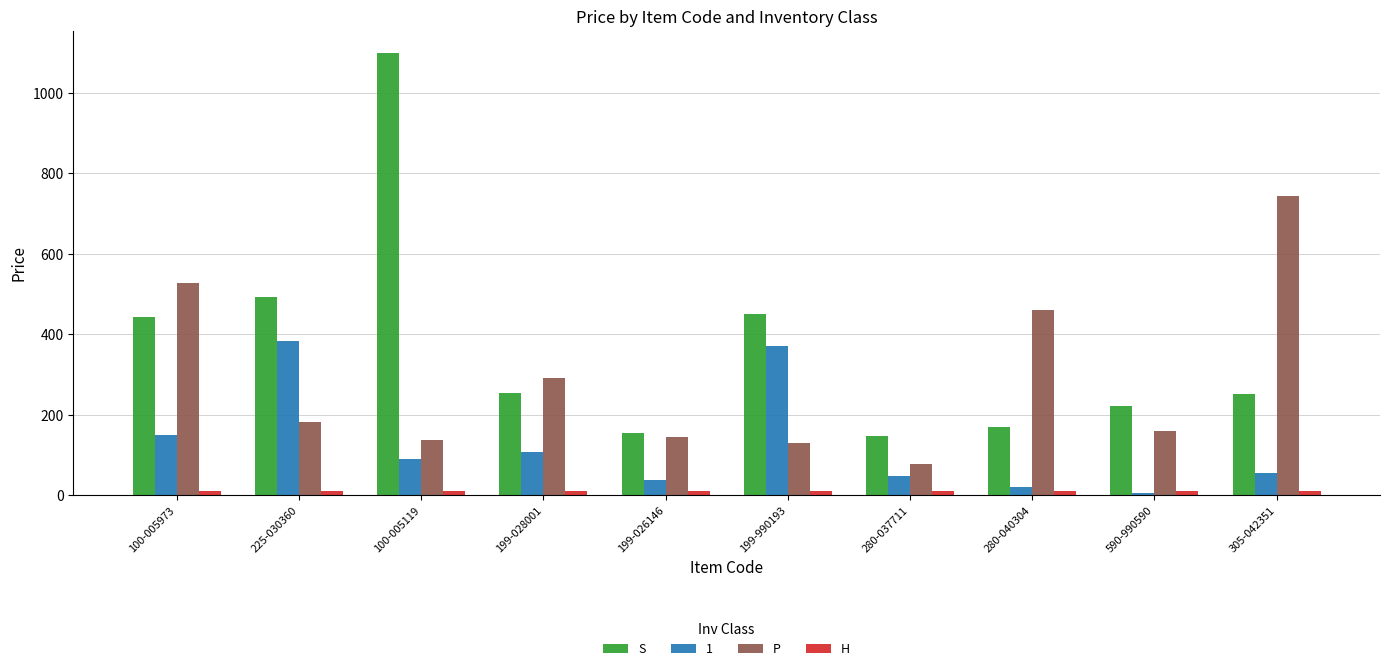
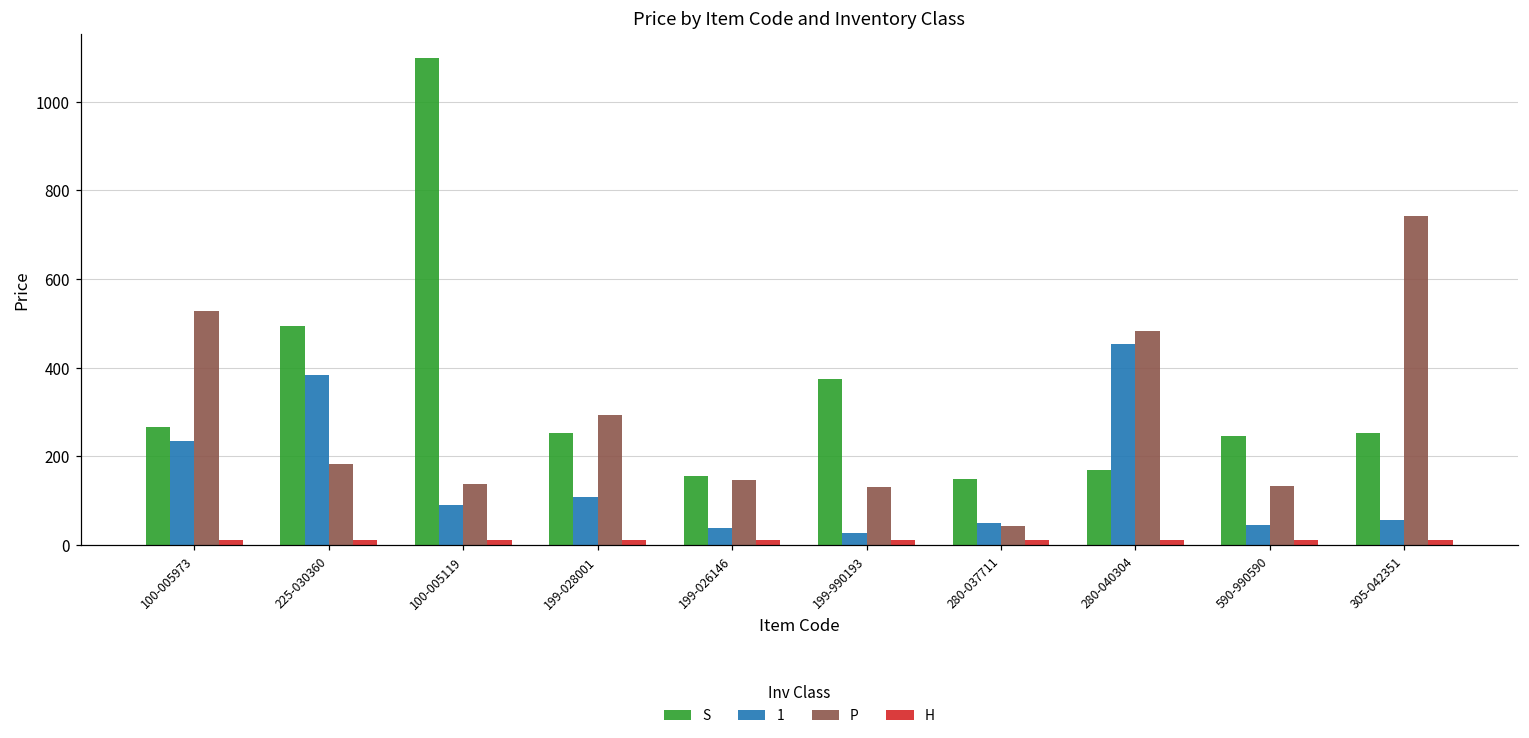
S, 100-005973: 440 -> 270
1, 100-005973: 150 -> 230
S, 199-990193: 450 -> 370
1, 199-990193: 370 -> 30
P, 280-037711: 80 -> 40
1, 280-040304: 20 -> 450
P, 280-040304: 460 -> 480
S, 590-990590: 220 -> 240
1, 590-990590: 10 -> 50
P, 590-990590: 160 -> 130
